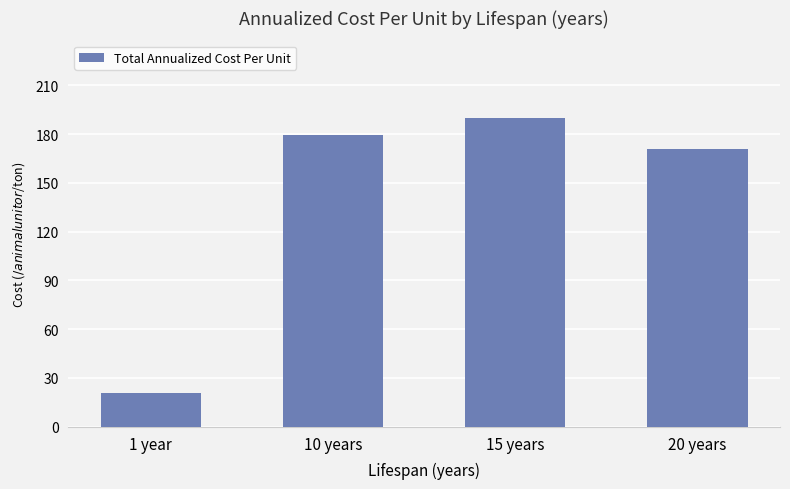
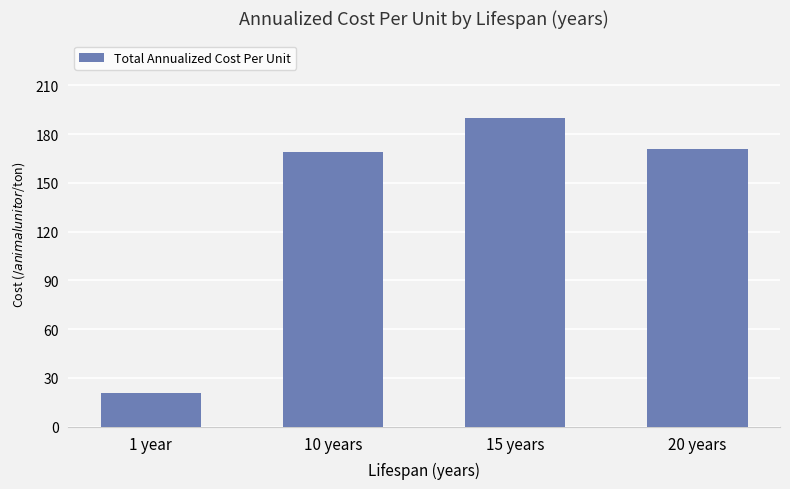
10 years: 179 -> 169
